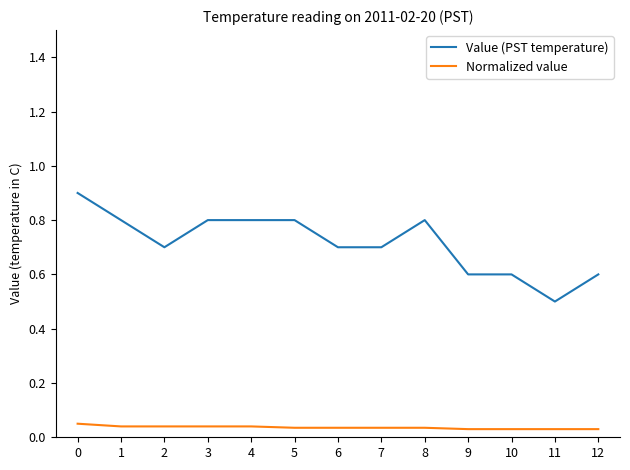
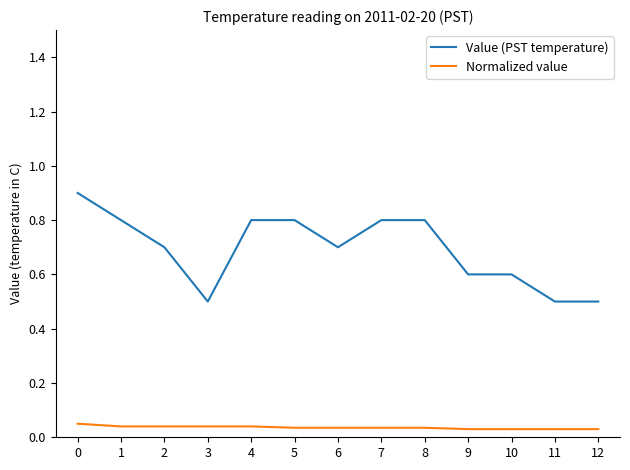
Value (PST temperature), 3: 0.8 -> 0.5
Value (PST temperature), 7: 0.7 -> 0.8
Value (PST temperature), 12: 0.6 -> 0.5
